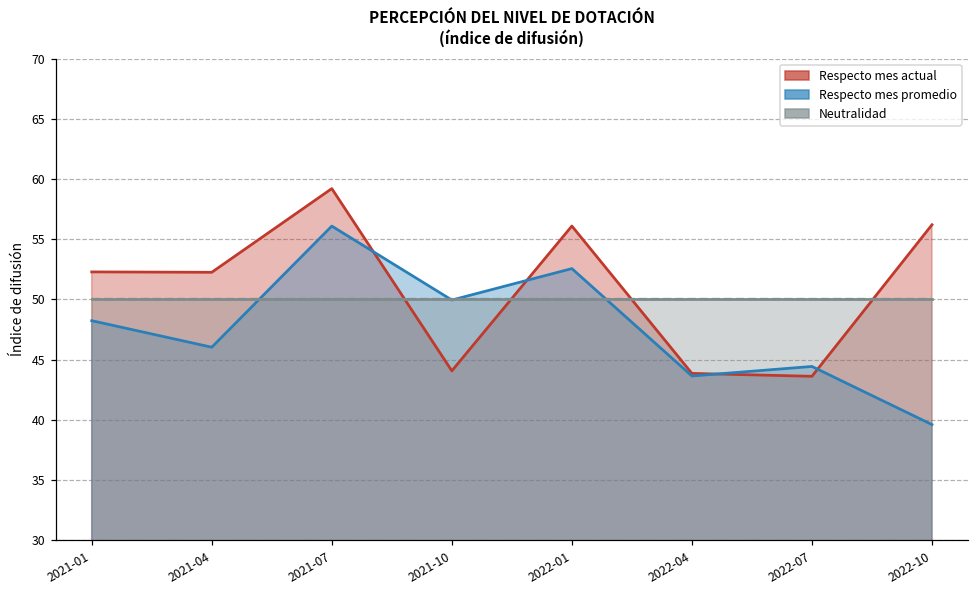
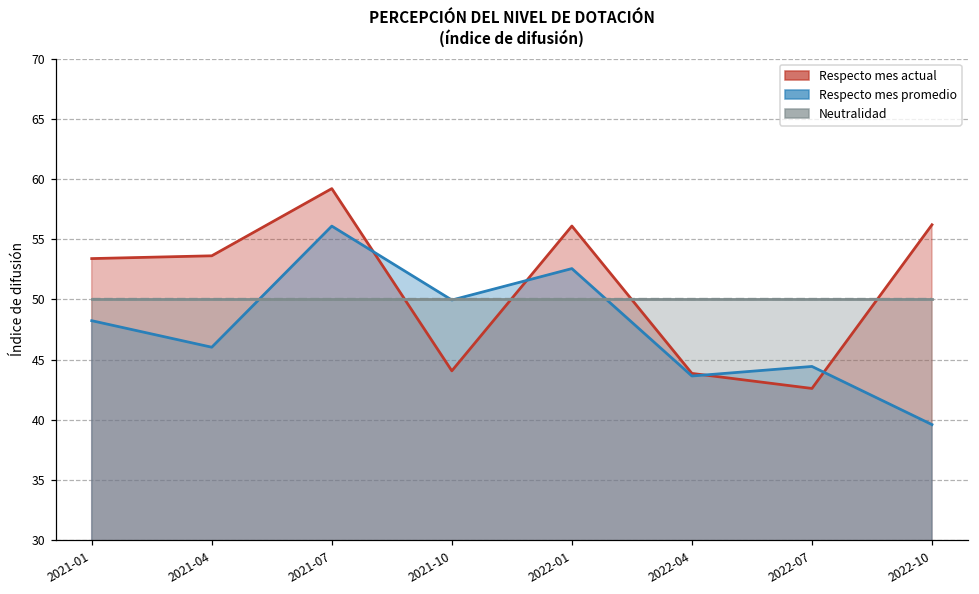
Respecto mes actual, 2021-01: 52.3 -> 53.4
Respecto mes actual, 2021-04: 52.3 -> 53.6
Respecto mes actual, 2022-07: 43.6 -> 42.6
